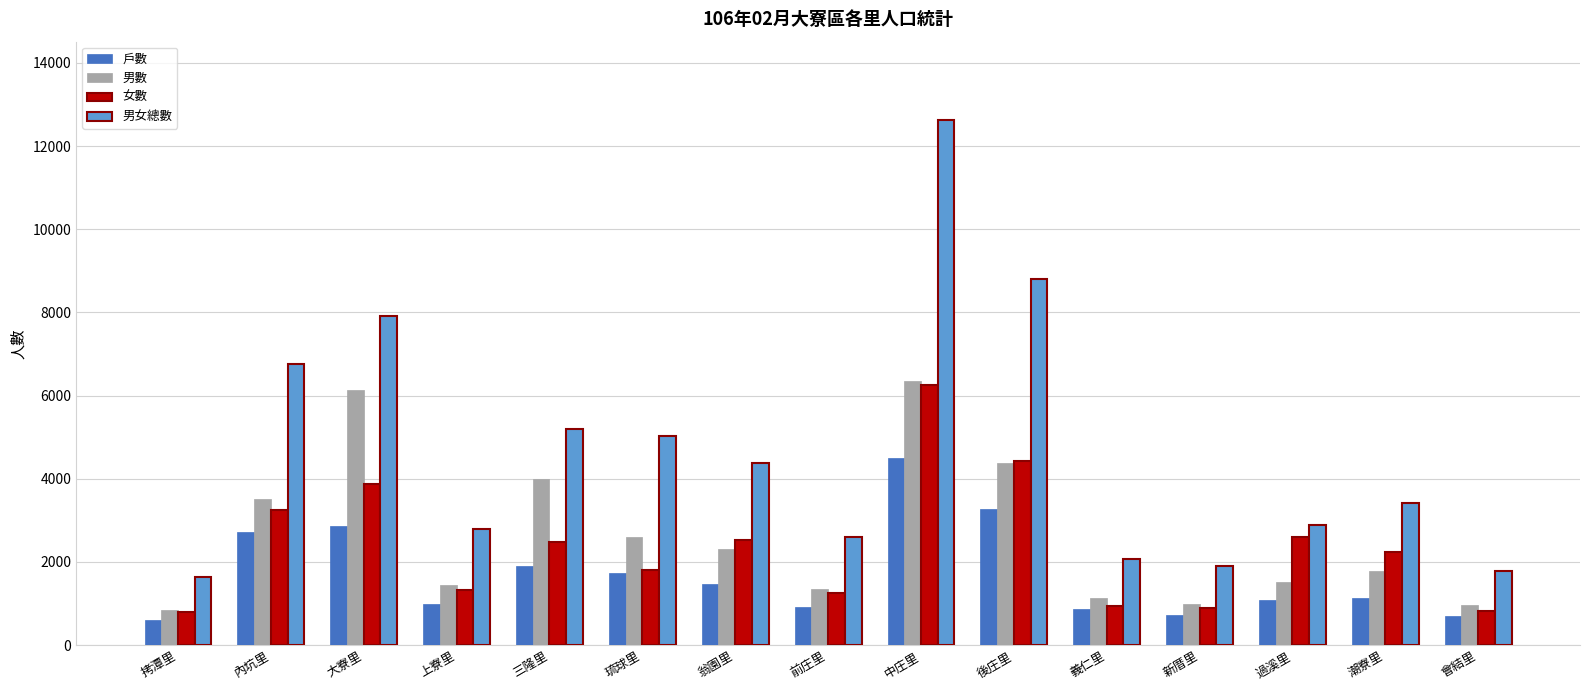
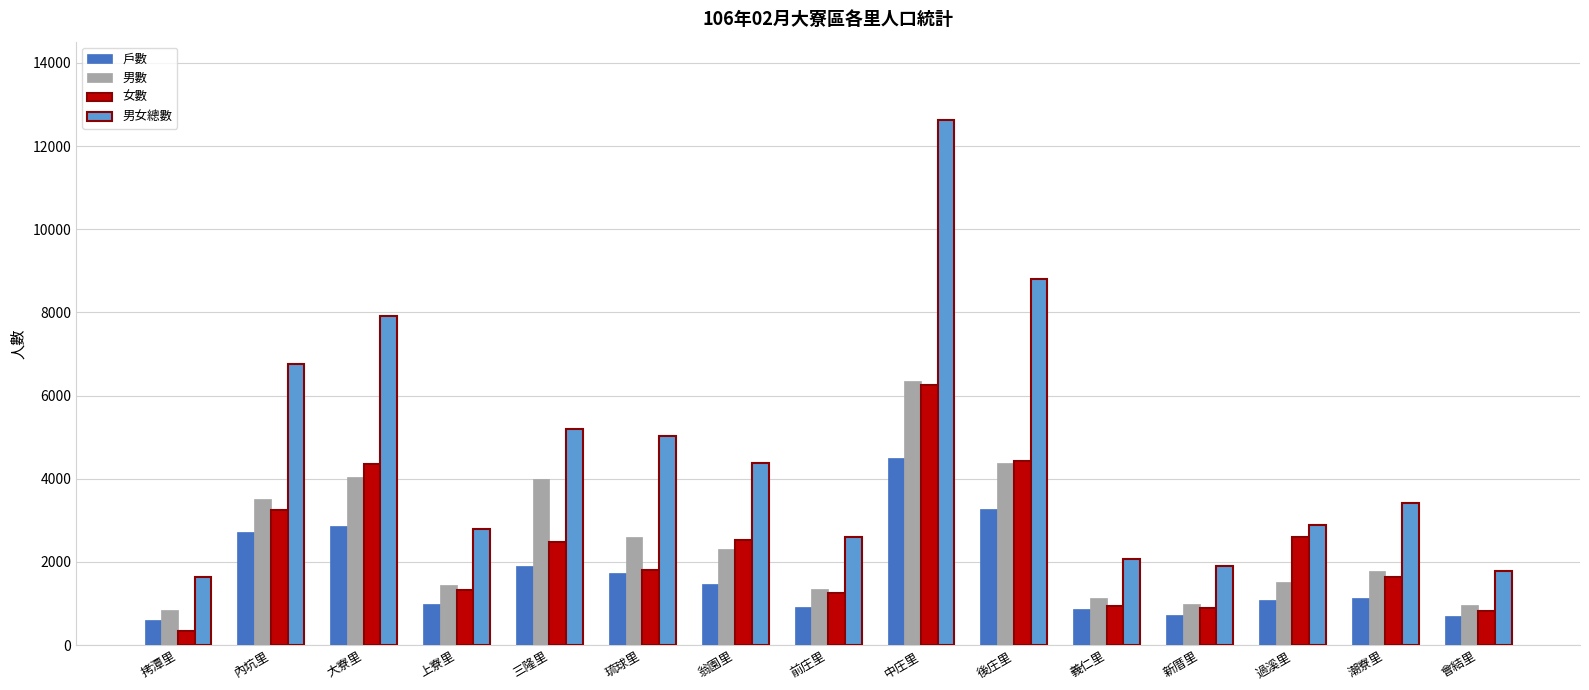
女數, 拷潭里: 800 -> 300
男數, 大寮里: 6100 -> 4000
女數, 大寮里: 3900 -> 4400
女數, 潮寮里: 2200 -> 1600
